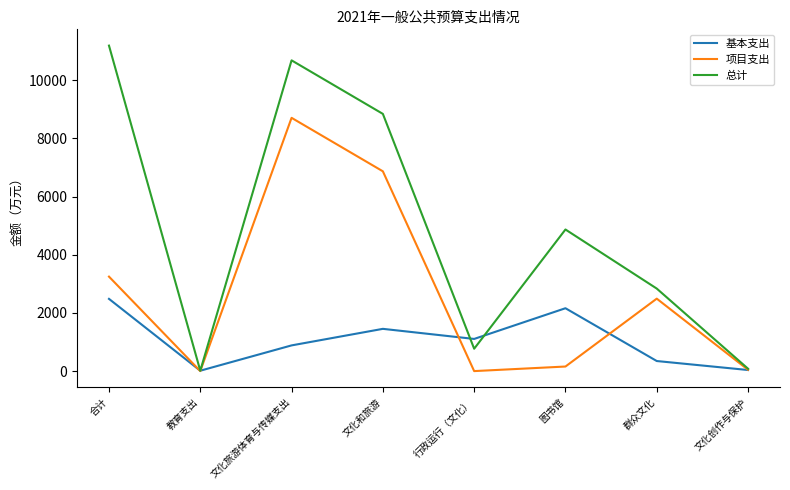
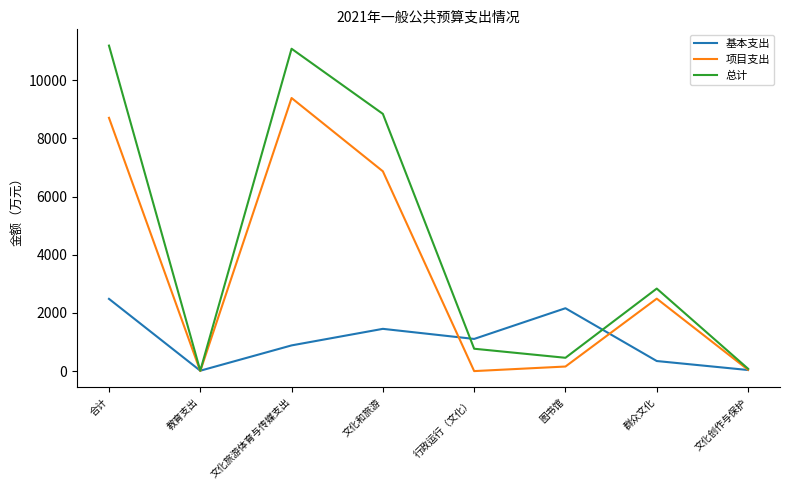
项目支出, 合计: 3200 -> 8700
项目支出, 文化旅游体育与传媒支出: 8700 -> 9400
总计, 文化旅游体育与传媒支出: 10700 -> 11100
总计, 图书馆: 4900 -> 500
